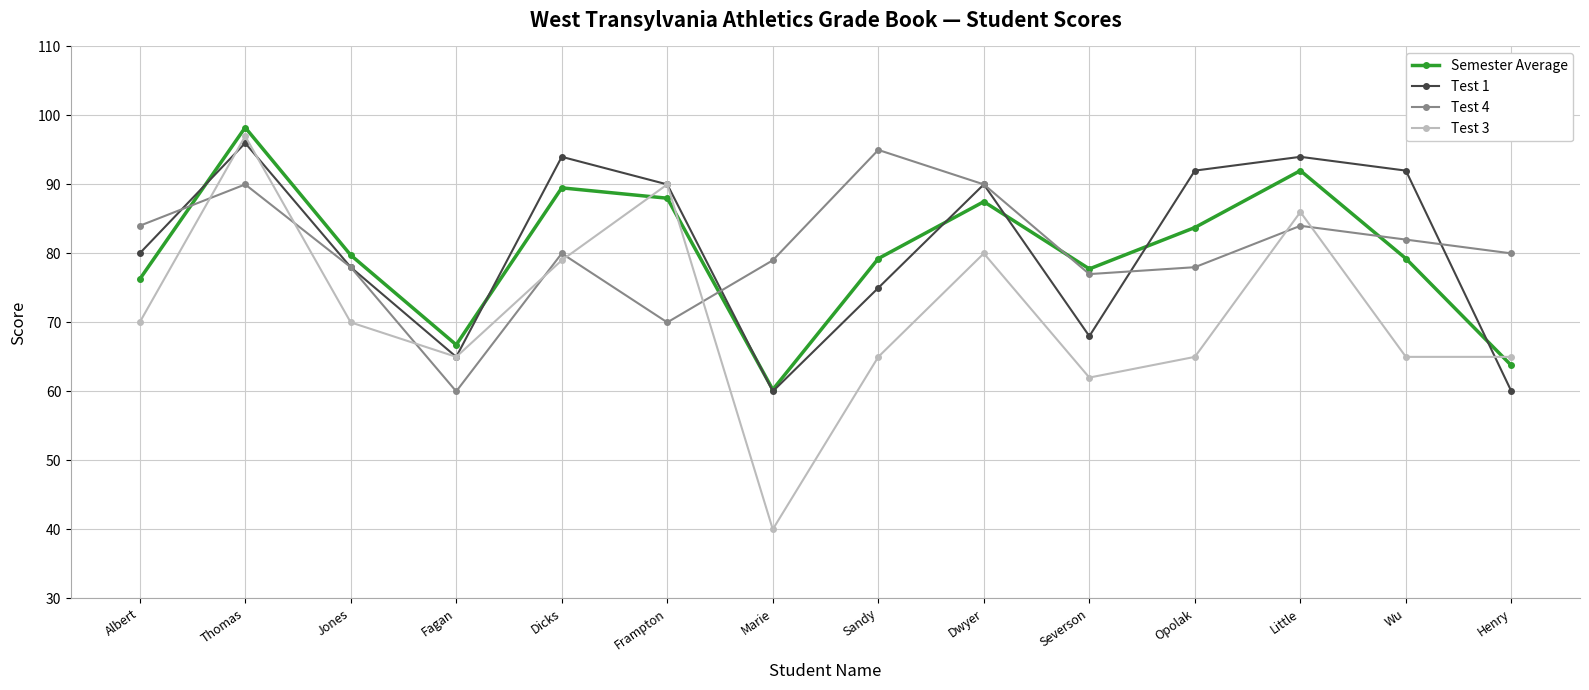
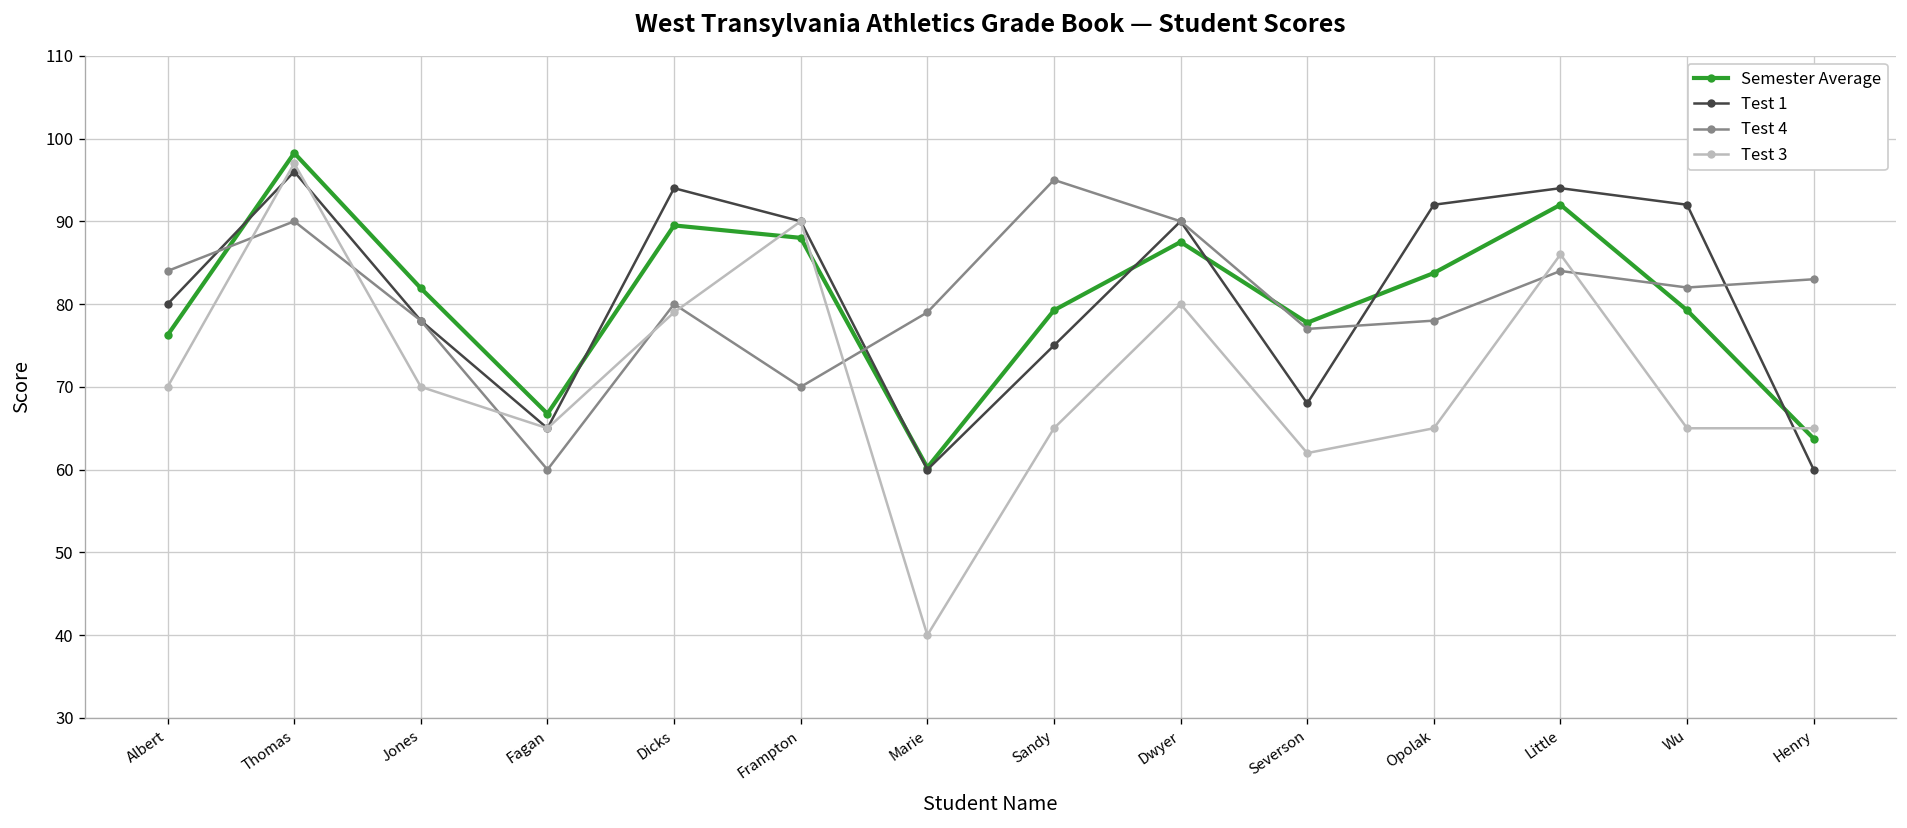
Semester Average, Jones: 80 -> 82
Test 4, Henry: 80 -> 83
